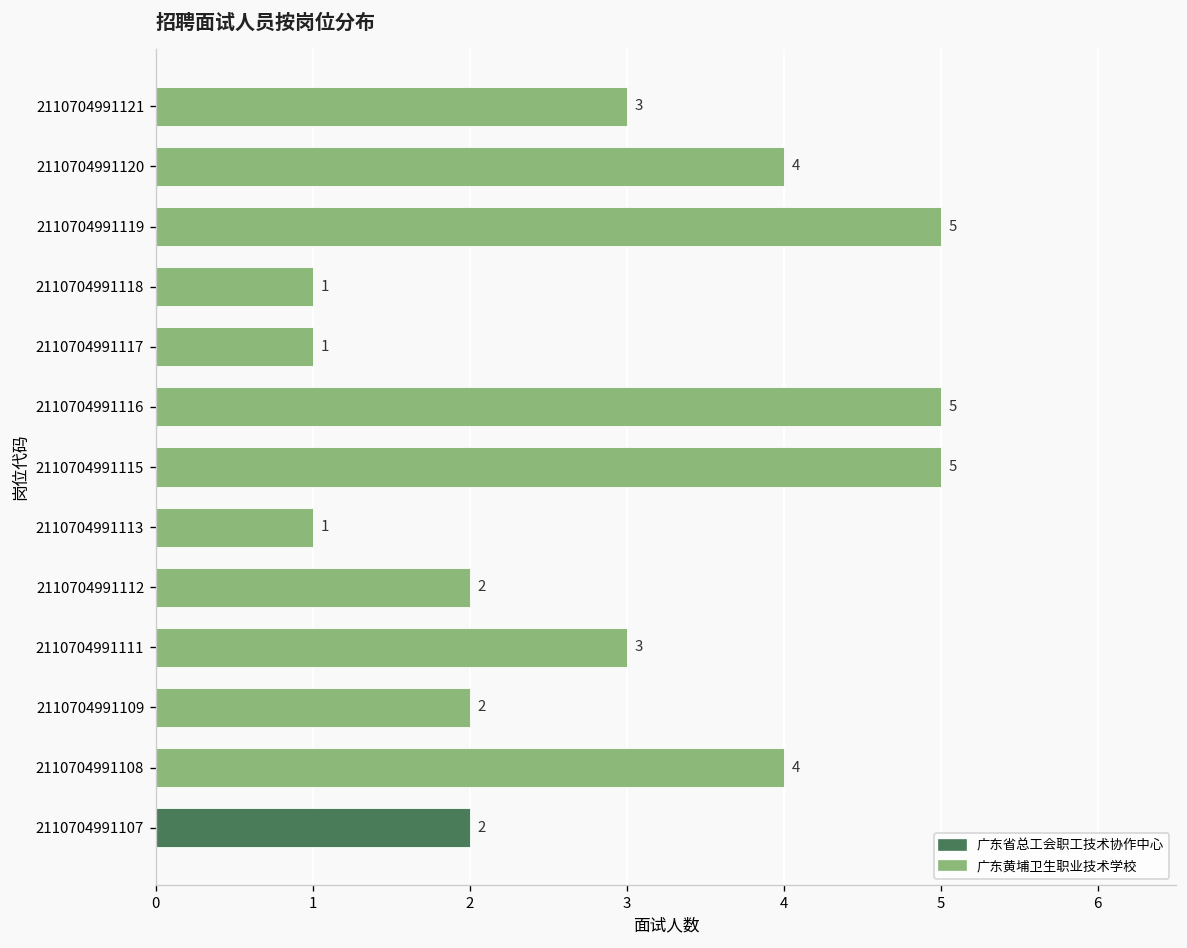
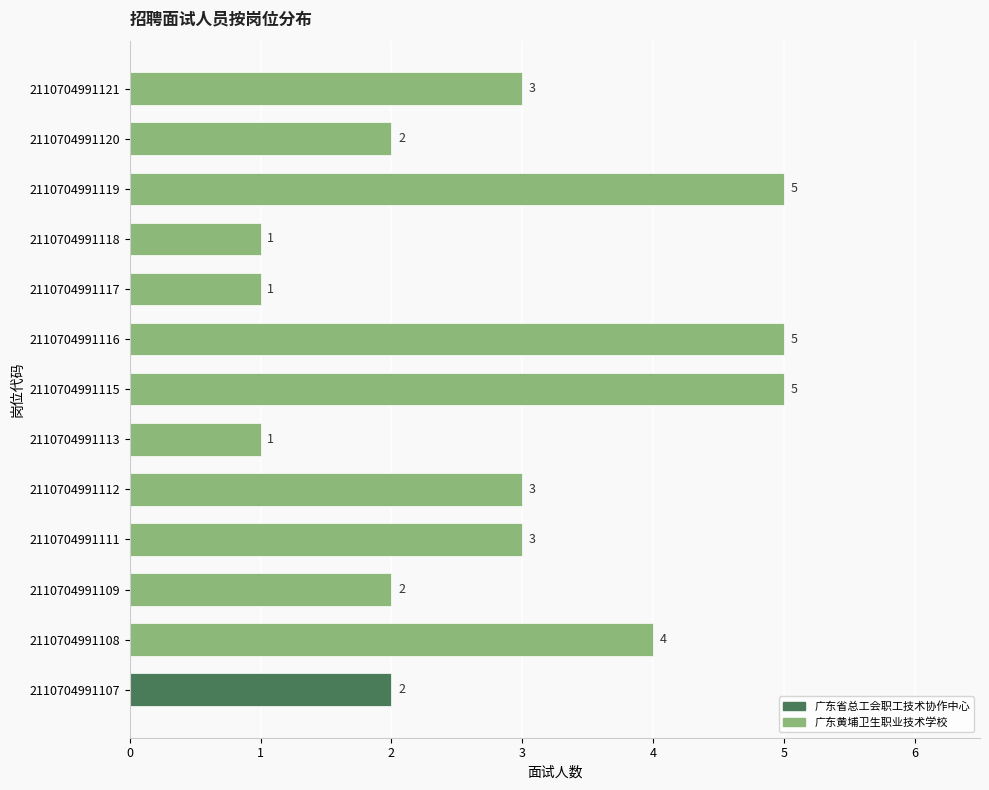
2110704991120: 4 -> 2
2110704991112: 2 -> 3
